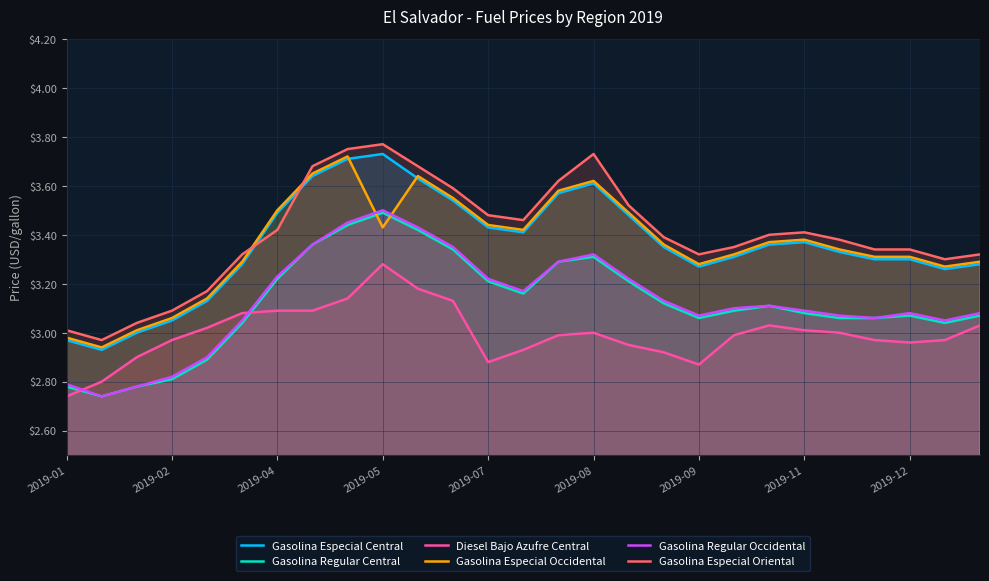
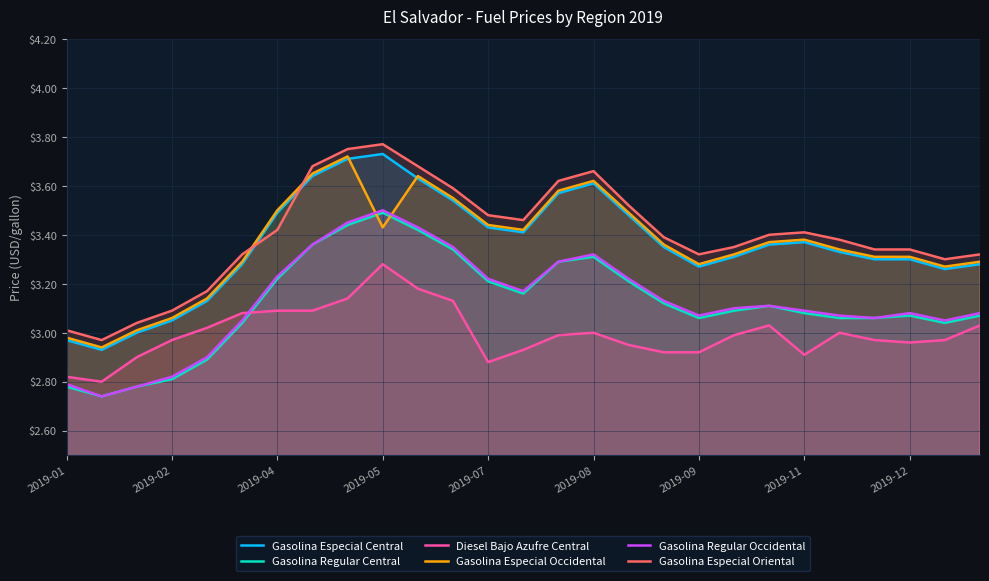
Diesel Bajo Azufre Central, 2019-01: $2.74 -> $2.82
Gasolina Especial Oriental, 2019-08: $3.73 -> $3.66
Diesel Bajo Azufre Central, 2019-09: $2.87 -> $2.92
Diesel Bajo Azufre Central, 2019-11: $3.01 -> $2.91
